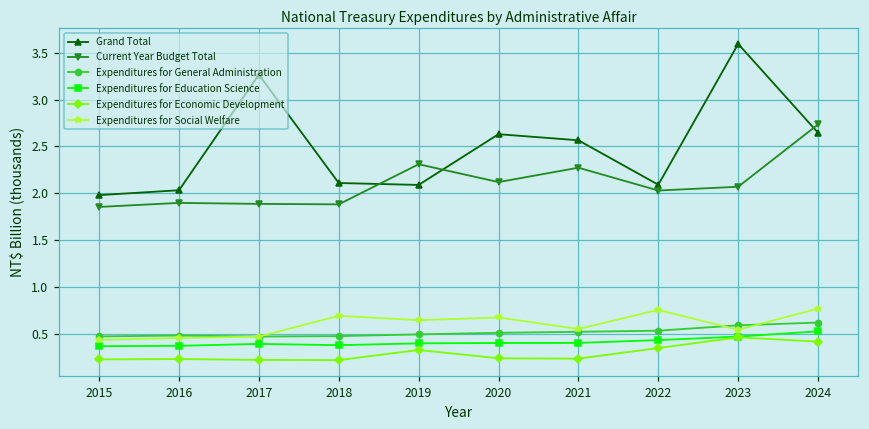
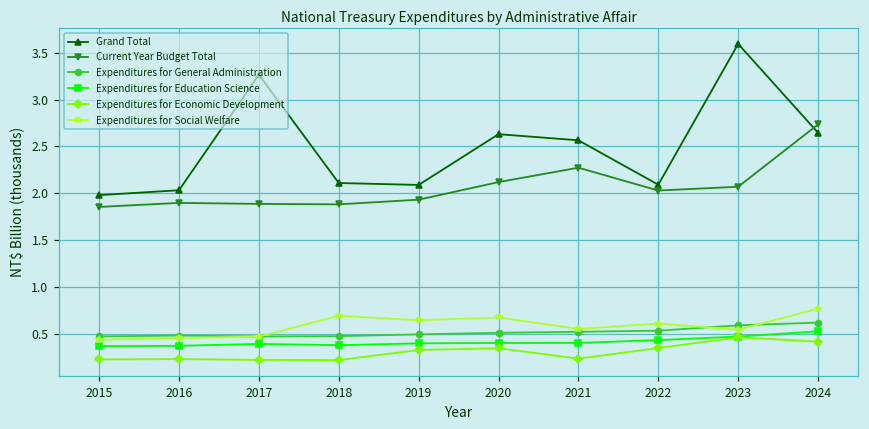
Current Year Budget Total, 2019: 2.3 -> 1.9
Expenditures for Economic Development, 2020: 0.2 -> 0.4
Expenditures for Social Welfare, 2022: 0.8 -> 0.6
